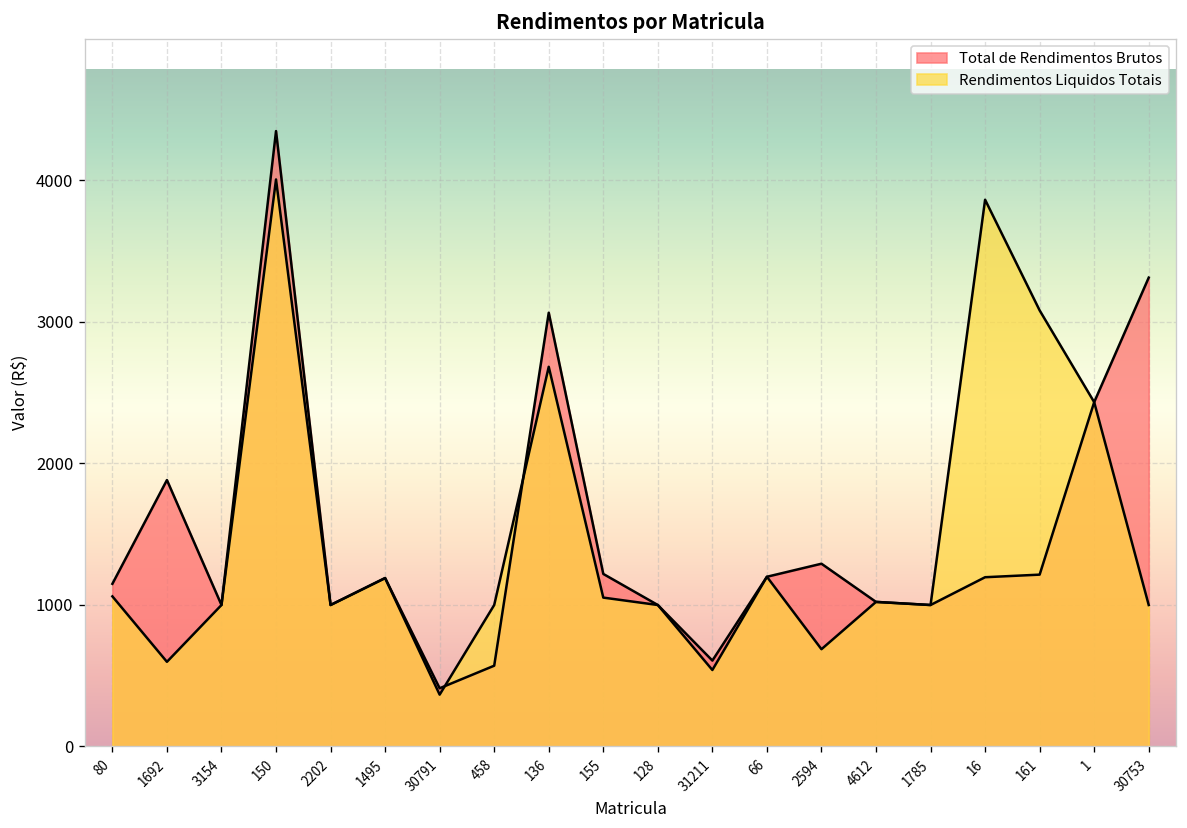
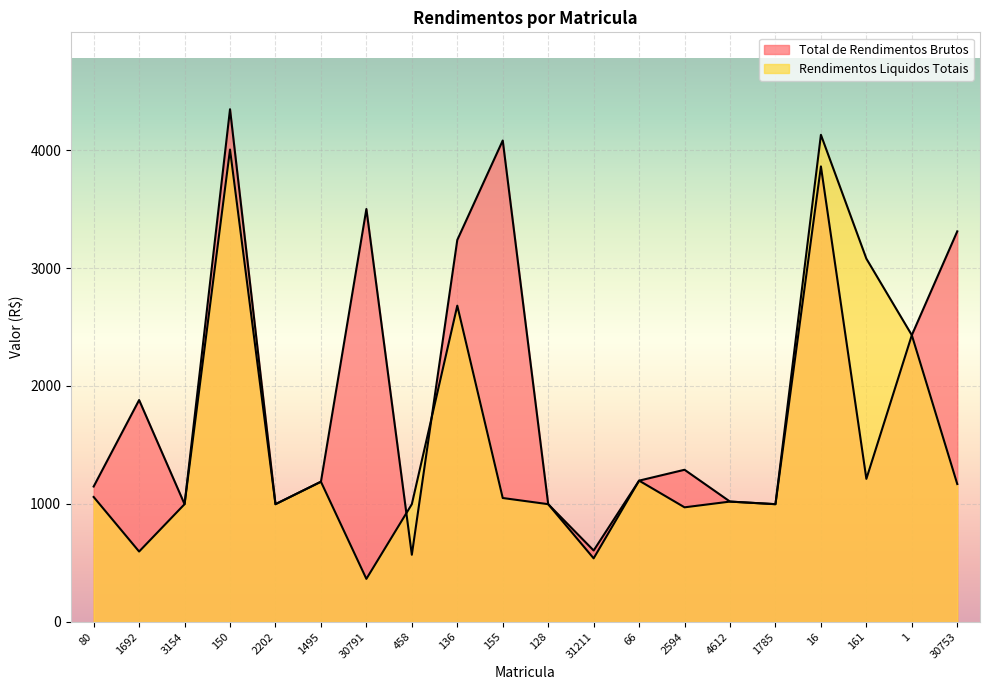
Total de Rendimentos Brutos, 30791: 410 -> 3500
Total de Rendimentos Brutos, 136: 3060 -> 3240
Total de Rendimentos Brutos, 155: 1220 -> 4080
Rendimentos Liquidos Totais, 2594: 690 -> 970
Total de Rendimentos Brutos, 16: 1190 -> 3860
Rendimentos Liquidos Totais, 16: 3860 -> 4130
Rendimentos Liquidos Totais, 30753: 1000 -> 1170
